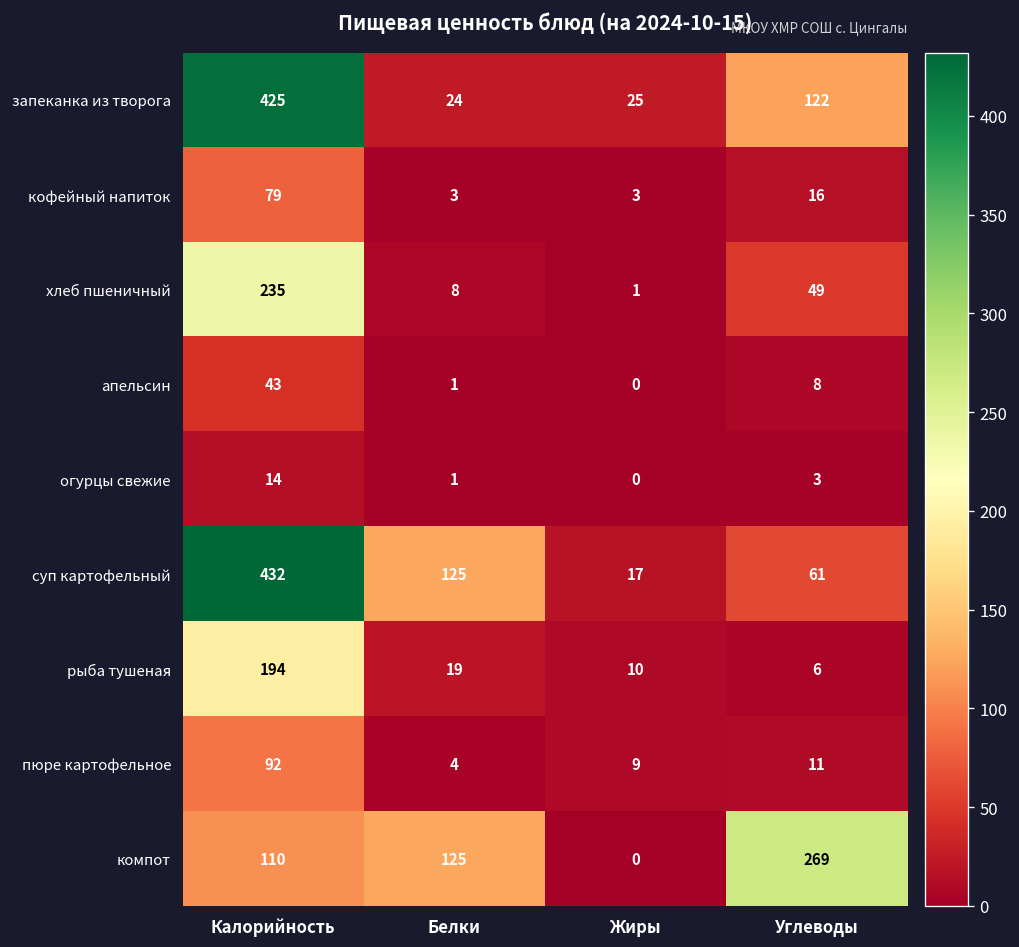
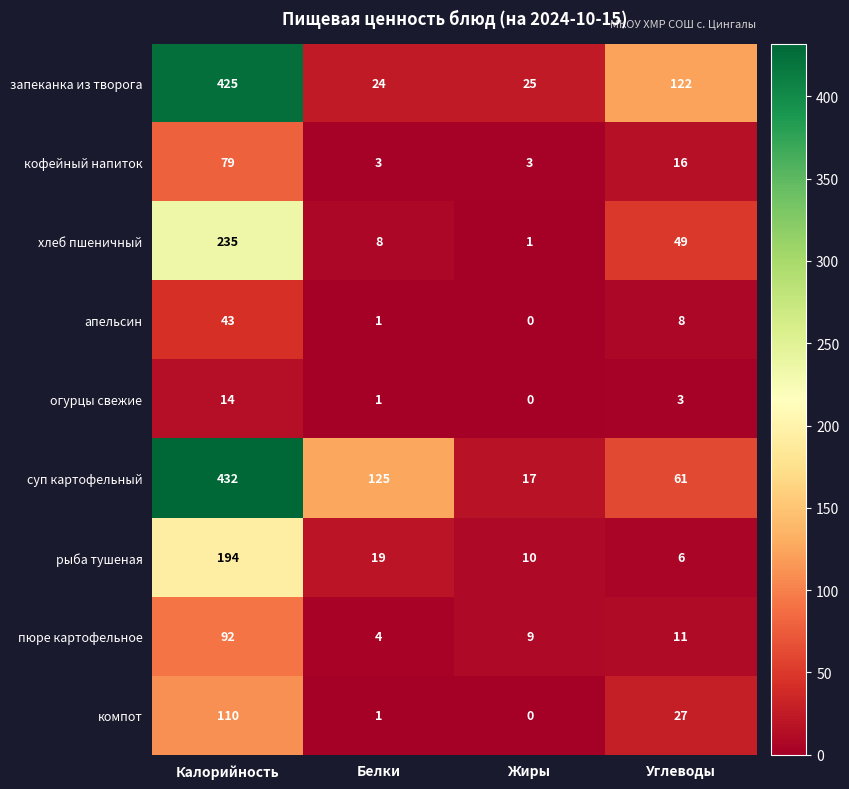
компот, Белки: 125 -> 1
компот, Углеводы: 269 -> 27
